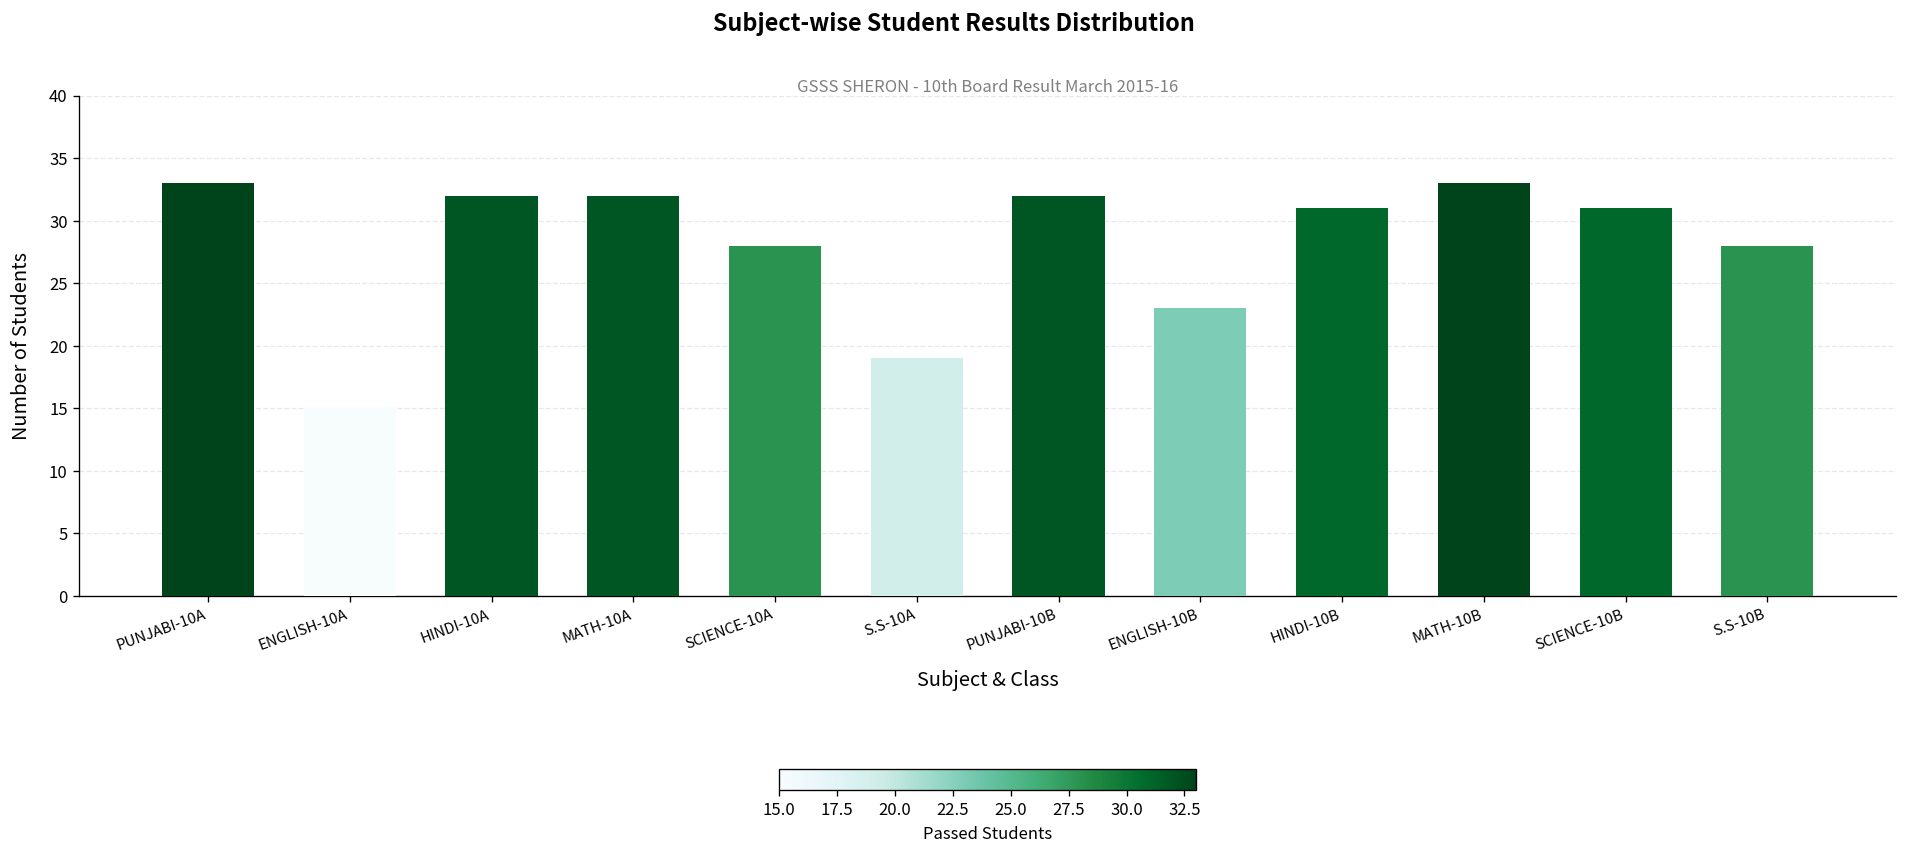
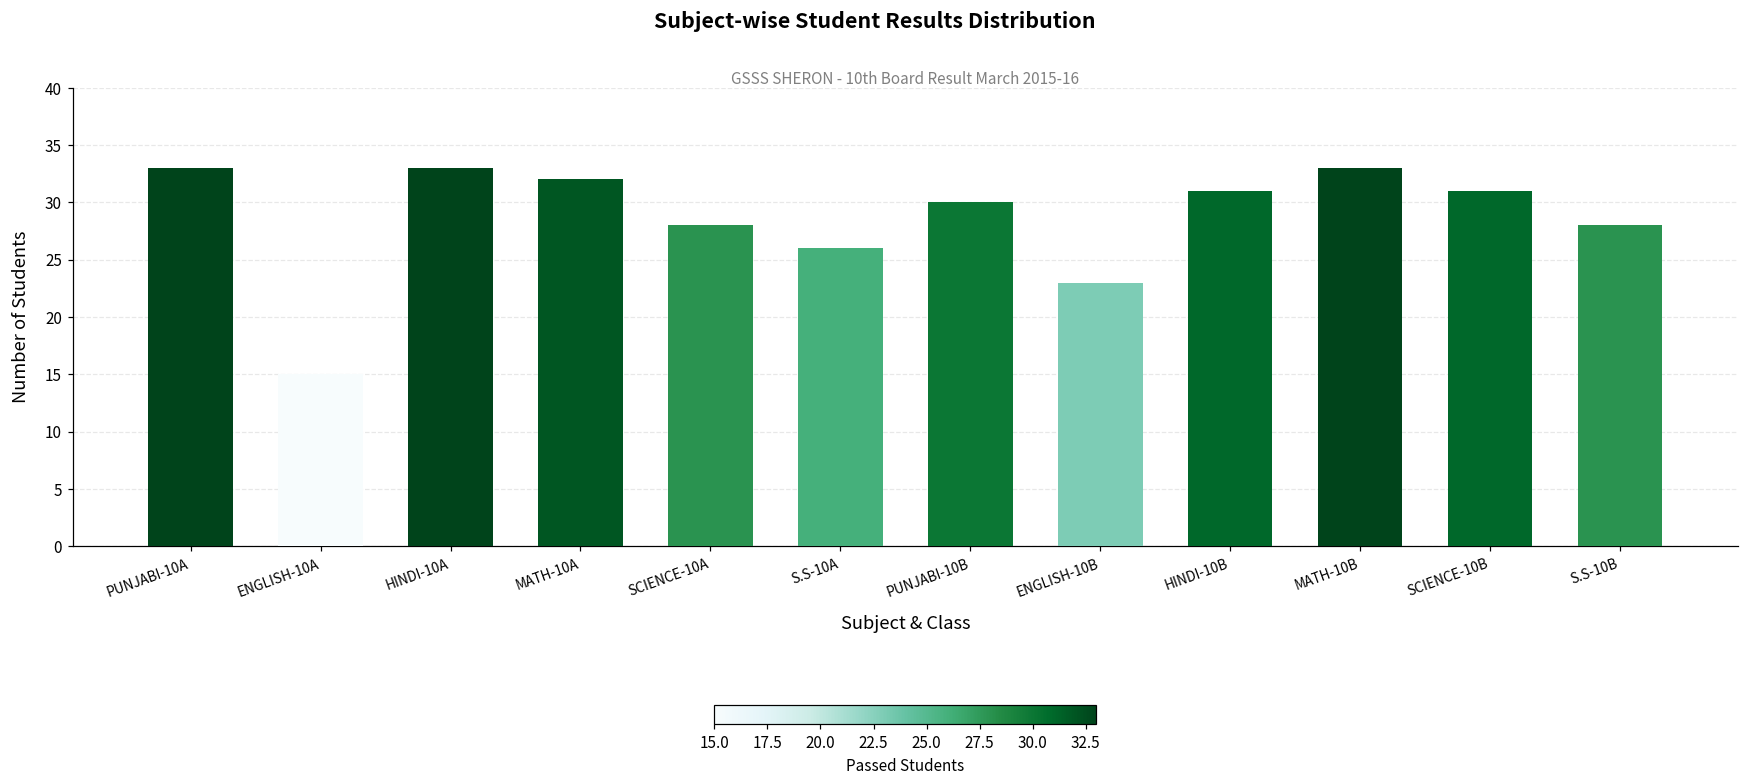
HINDI-10A: 32 -> 33
S.S-10A: 19 -> 26
PUNJABI-10B: 32 -> 30
